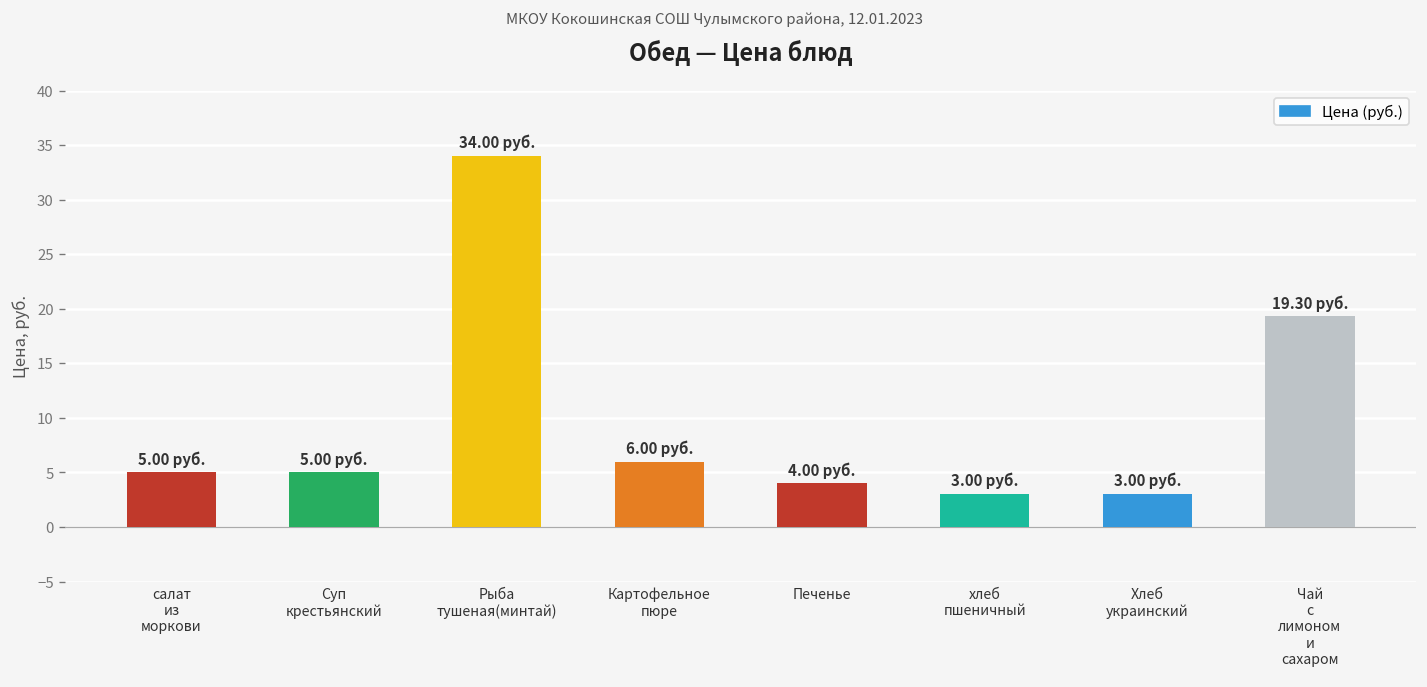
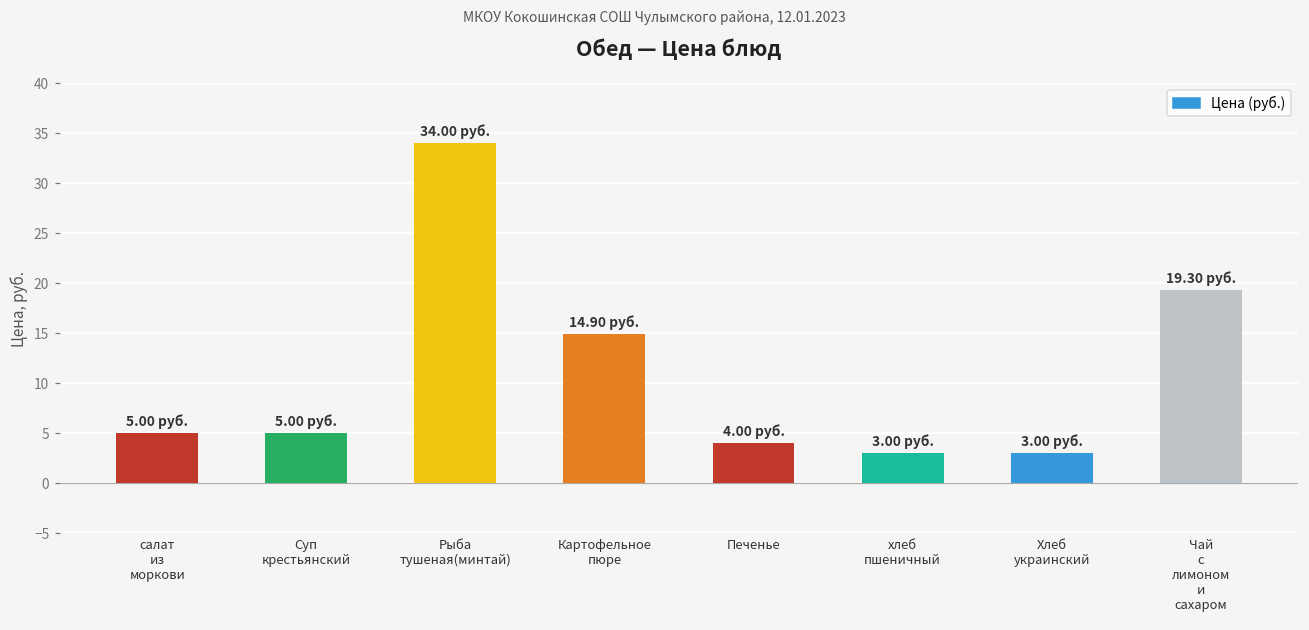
Картофельное пюре: 6.00 -> 14.90
